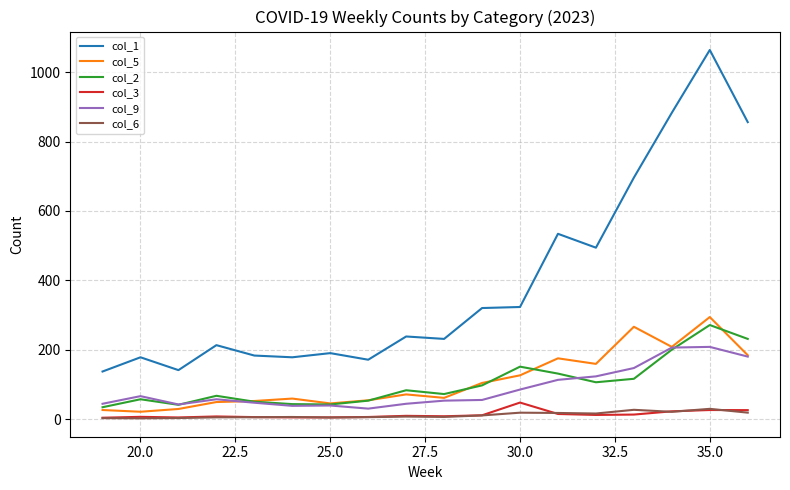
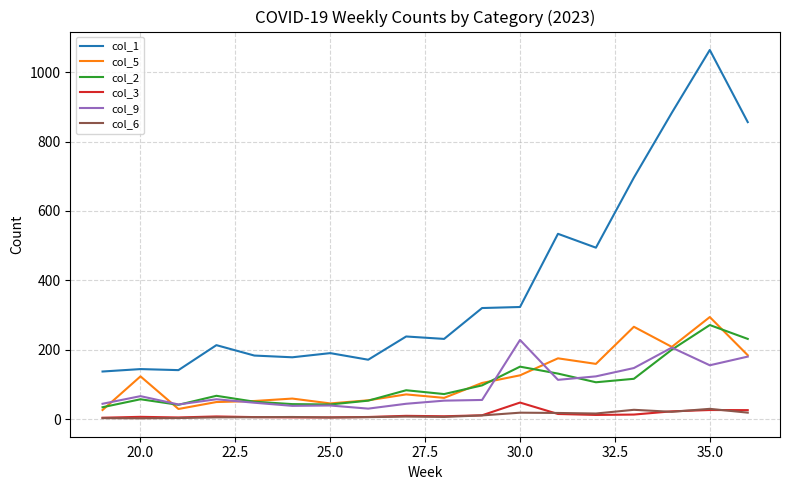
col_1, 20.0: 180 -> 140
col_5, 20.0: 20 -> 120
col_9, 30.0: 90 -> 230
col_9, 35.0: 210 -> 160
